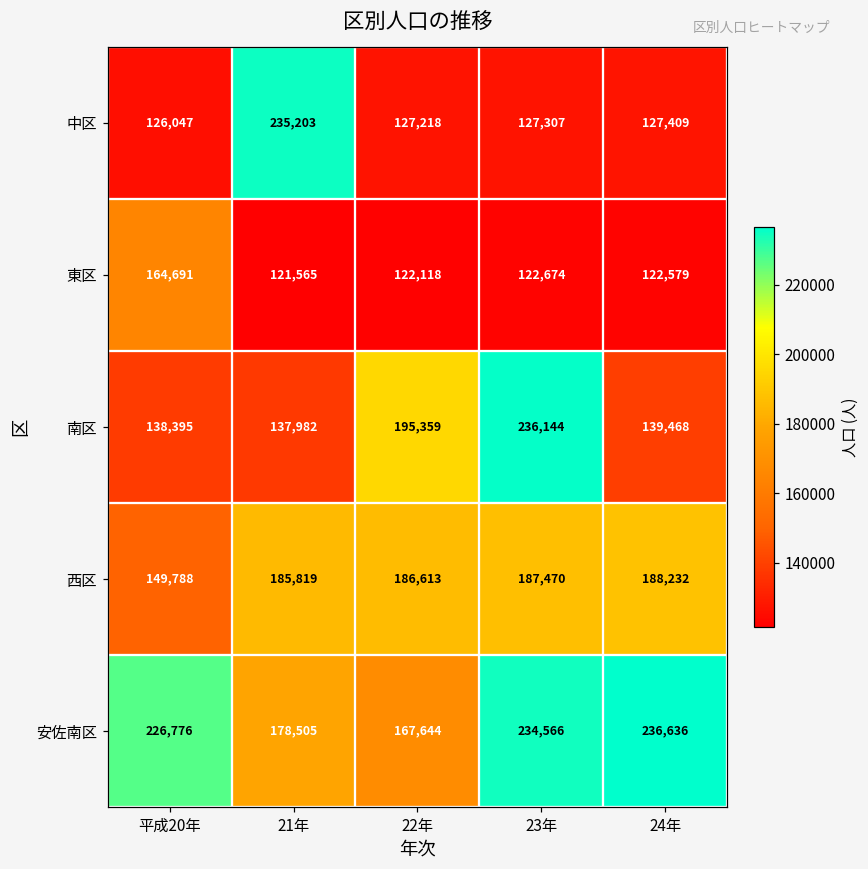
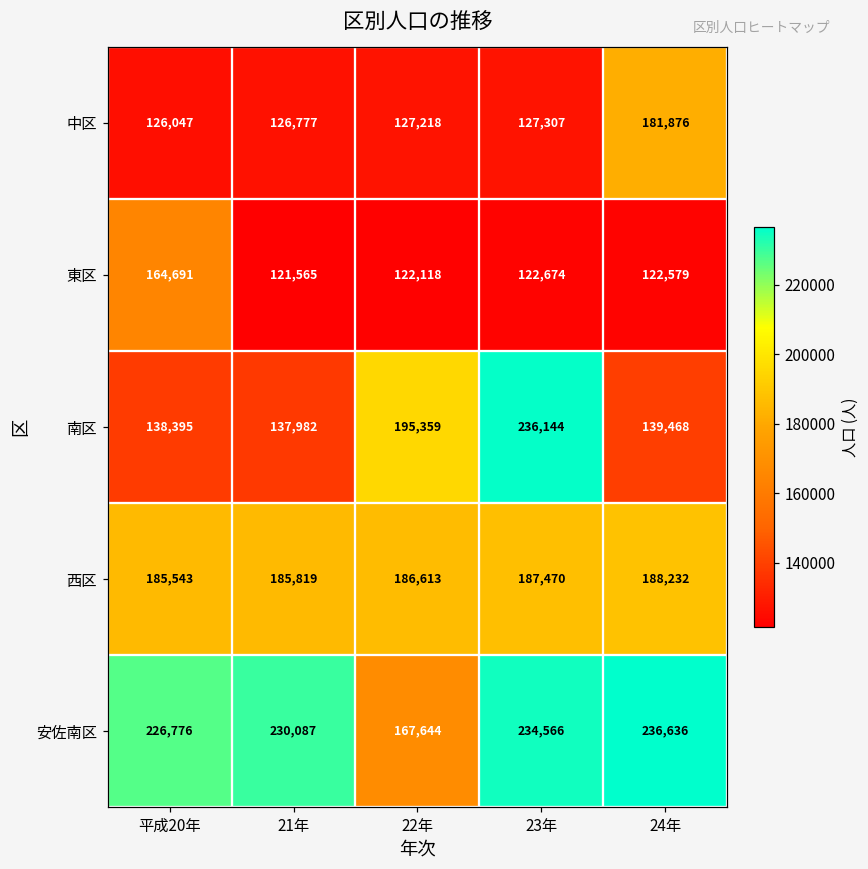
中区, 21年: 235,203 -> 126,777
中区, 24年: 127,409 -> 181,876
西区, 平成20年: 149,788 -> 185,543
安佐南区, 21年: 178,505 -> 230,087
